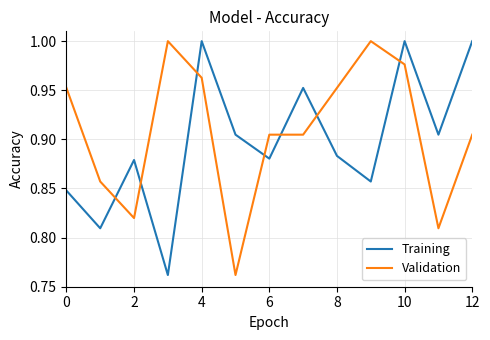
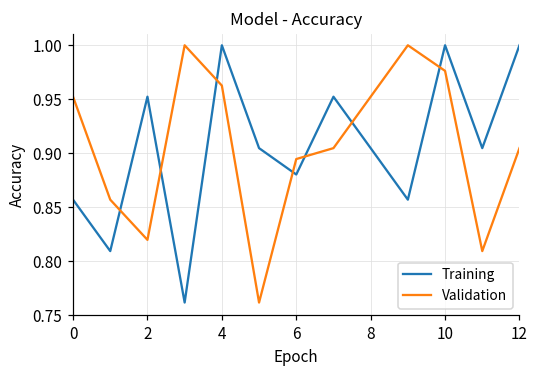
Training, 0: 0.85 -> 0.86
Training, 2: 0.88 -> 0.95
Validation, 6: 0.90 -> 0.89
Training, 8: 0.88 -> 0.90
